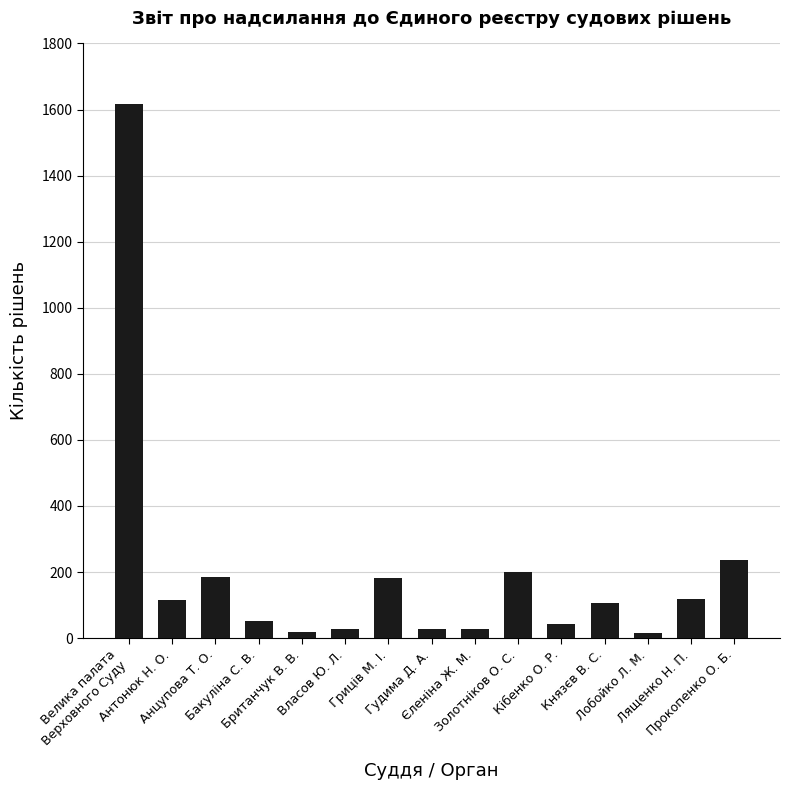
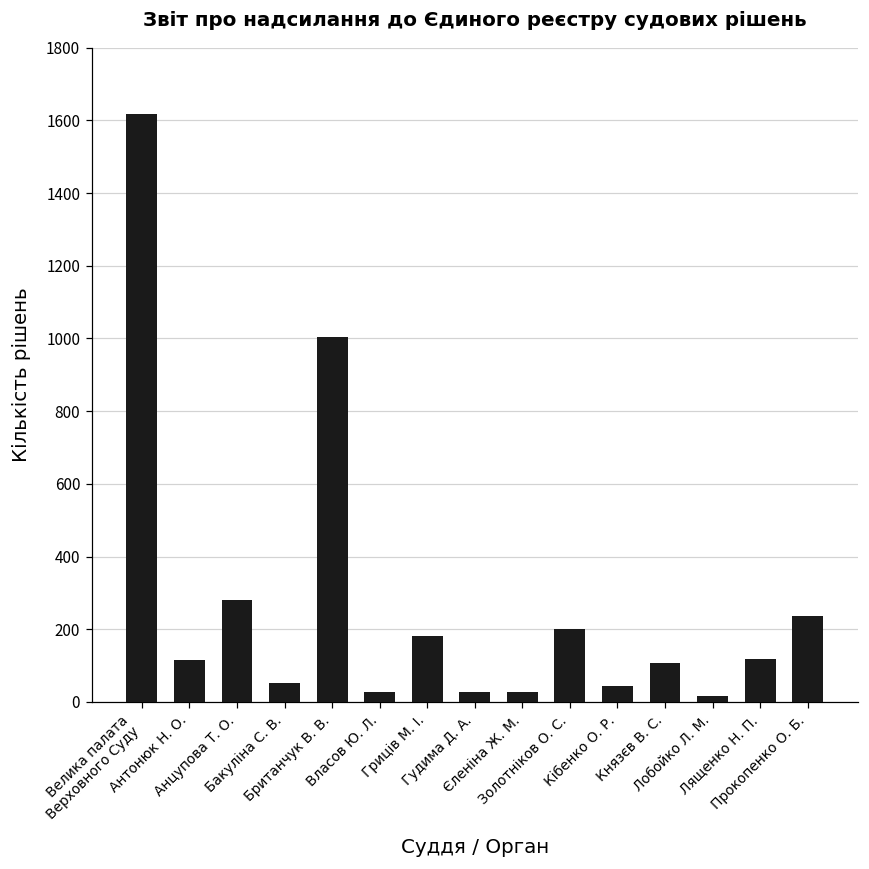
Анцупова Т. О.: 190 -> 280
Британчук В. В.: 20 -> 1010
